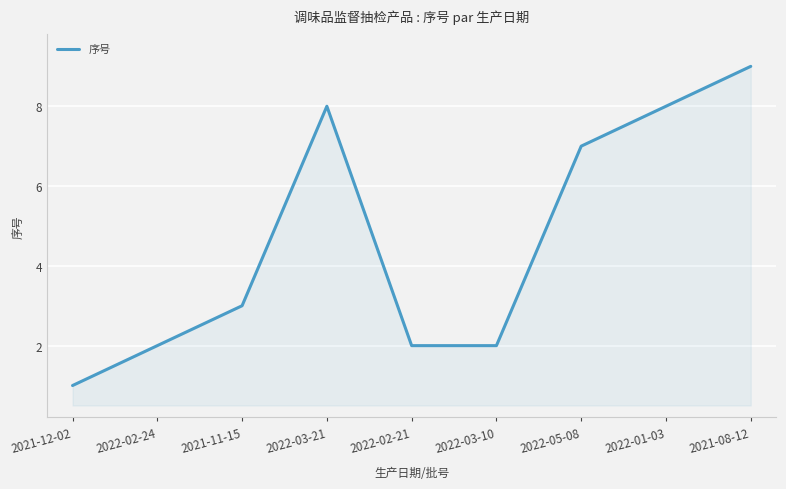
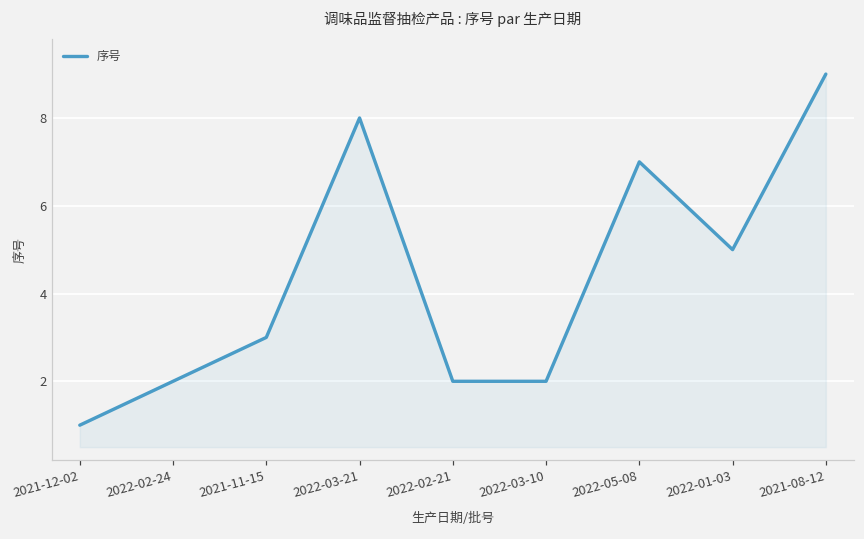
2022-01-03: 8 -> 5
